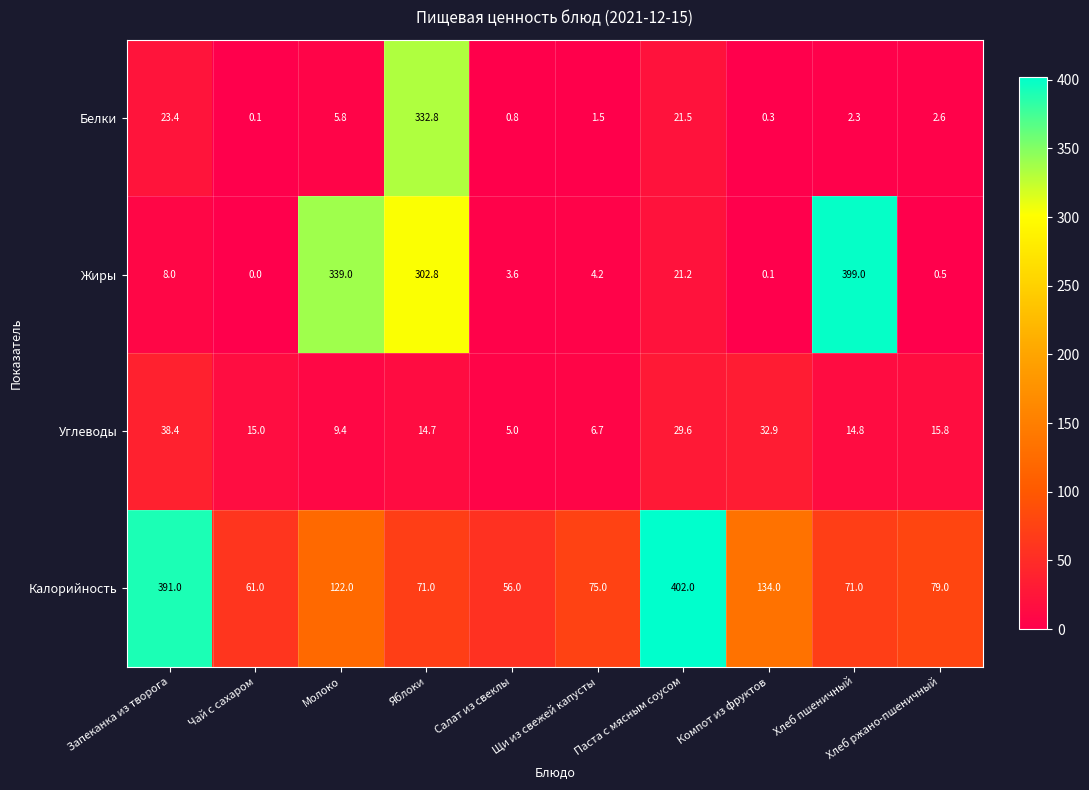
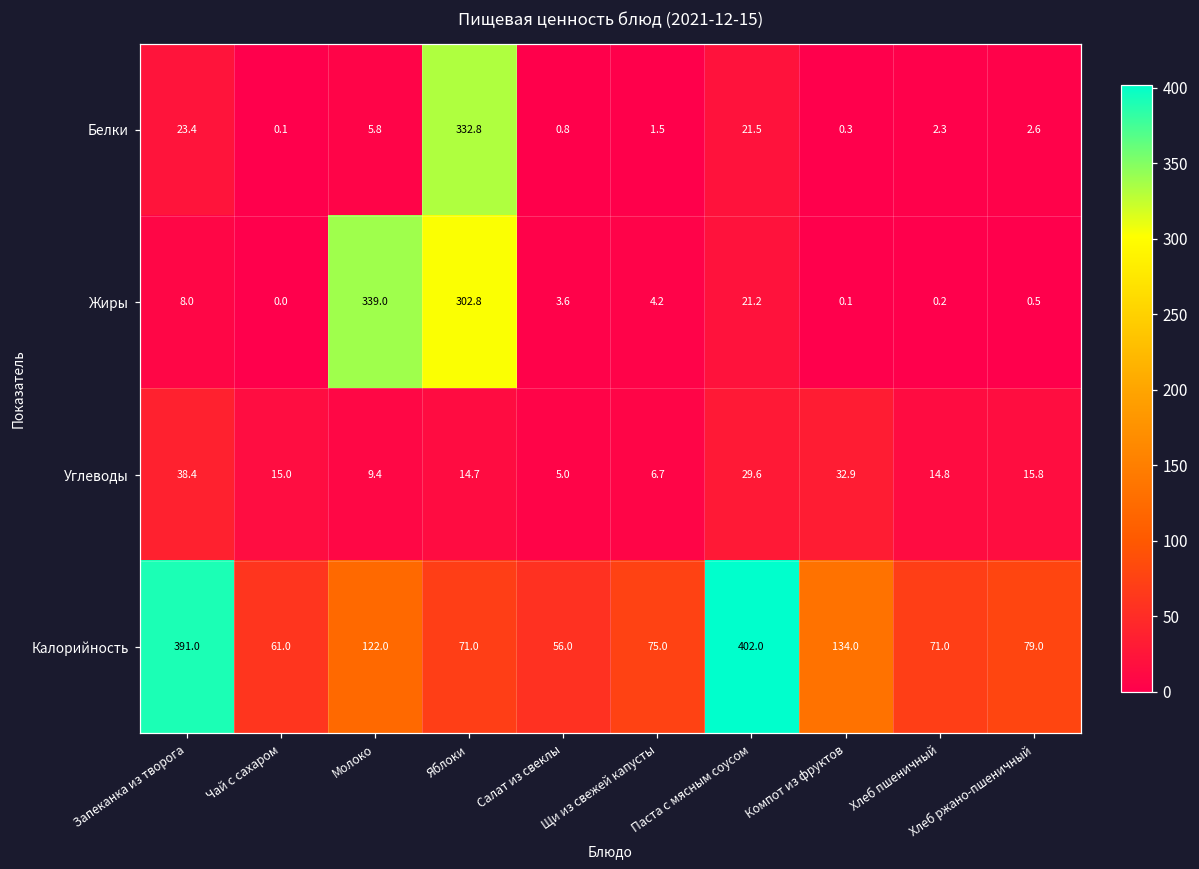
Жиры, Хлеб пшеничный: 399.0 -> 0.2
